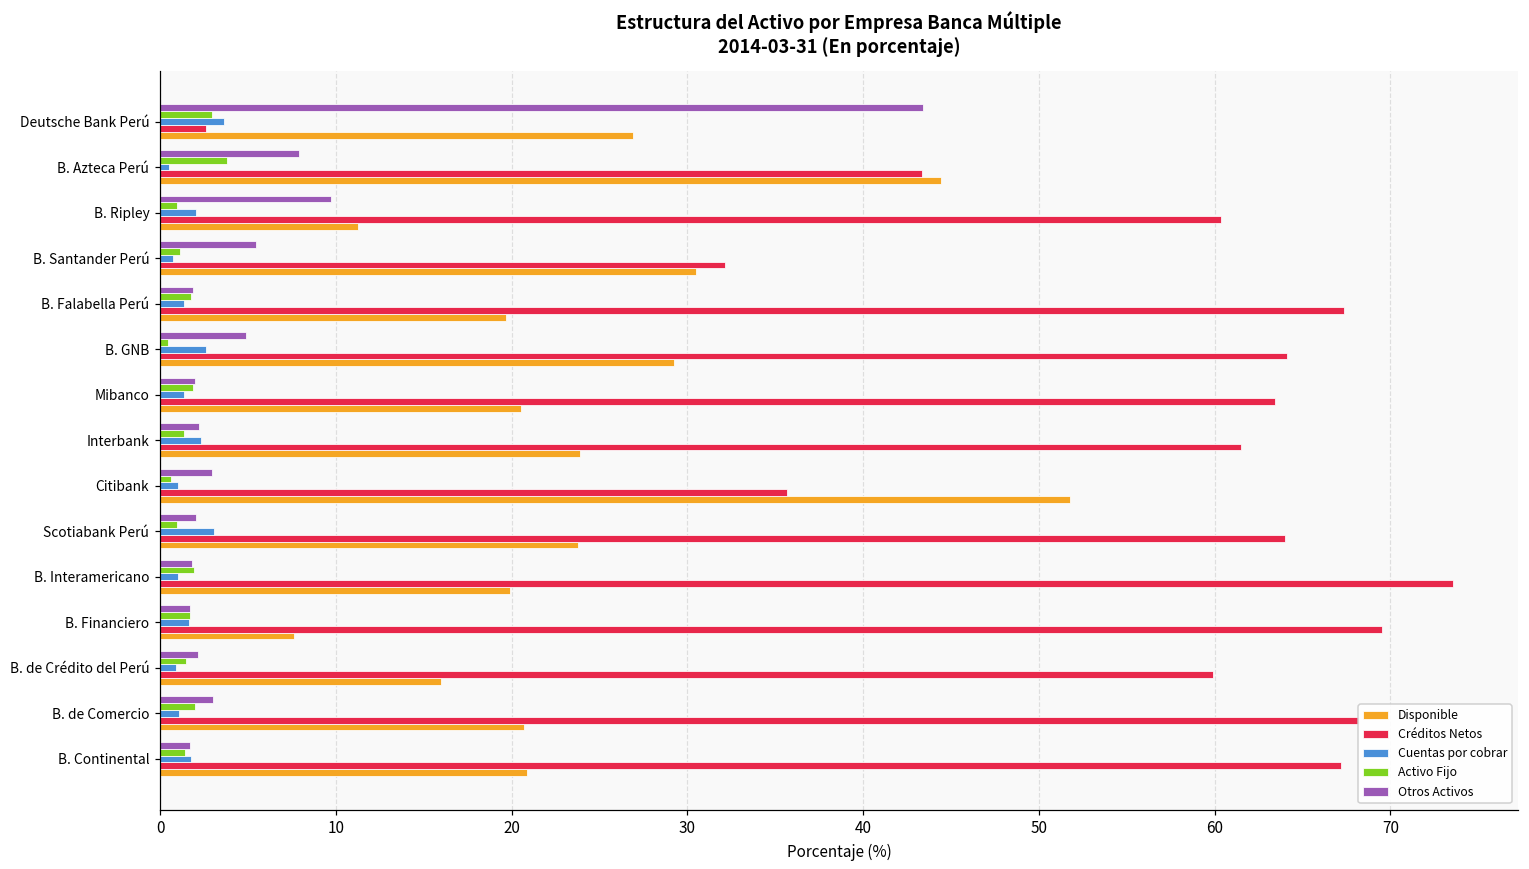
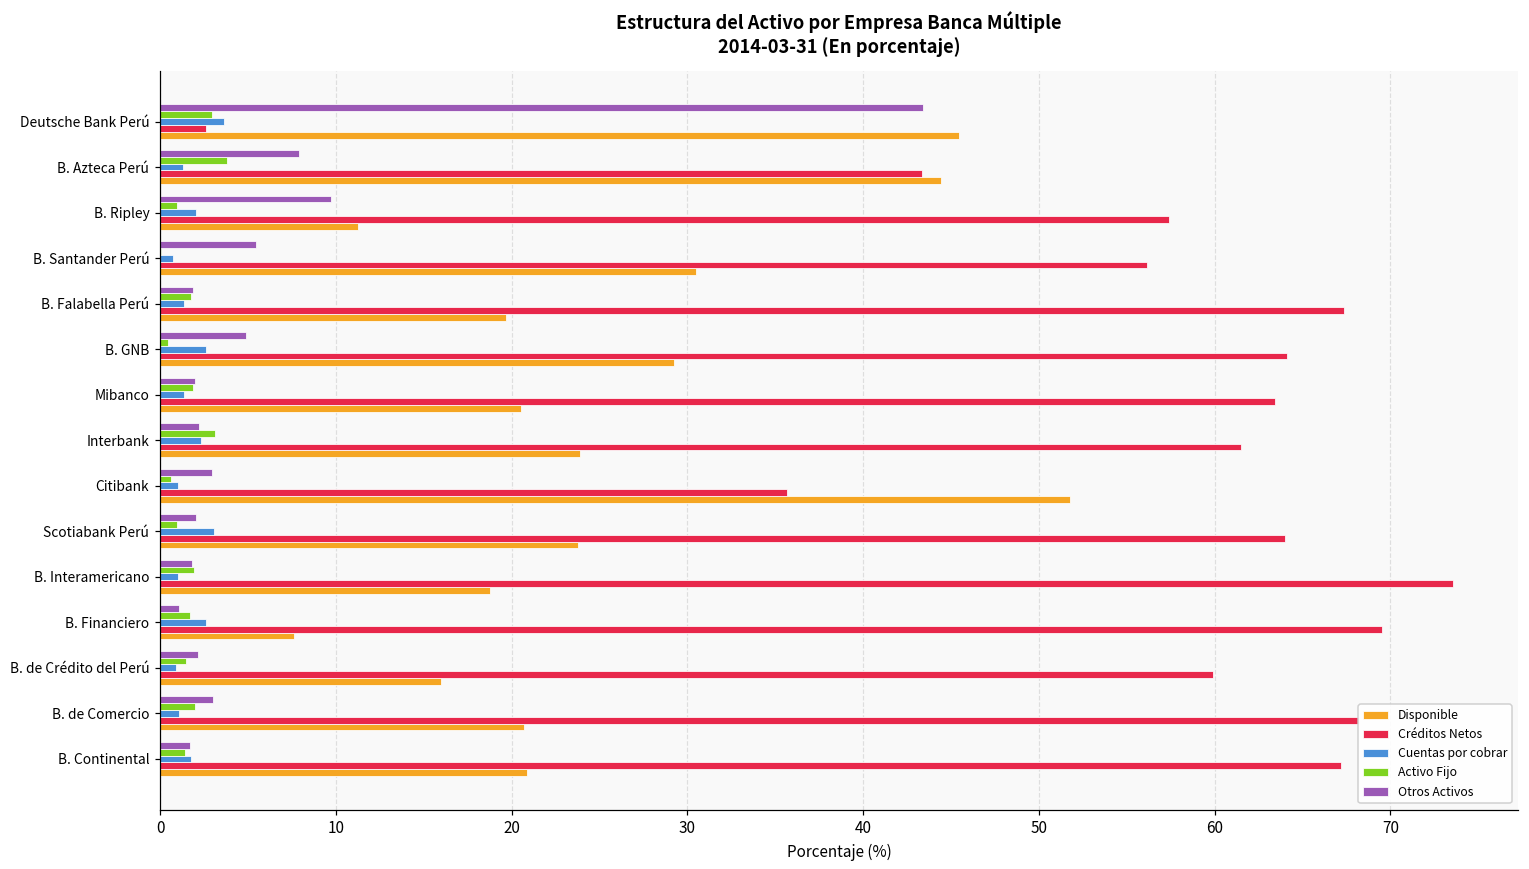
Disponible, Deutsche Bank Perú: 26.9 -> 45.4
Cuentas por cobrar, B. Azteca Perú: 0.5 -> 1.3
Créditos Netos, B. Ripley: 60.4 -> 57.4
Activo Fijo, B. Santander Perú: 1.1 -> 0.1
Créditos Netos, B. Santander Perú: 32.1 -> 56.1
Activo Fijo, Interbank: 1.4 -> 3.1
Disponible, B. Interamericano: 19.9 -> 18.8
Otros Activos, B. Financiero: 1.7 -> 1.1
Cuentas por cobrar, B. Financiero: 1.7 -> 2.6
